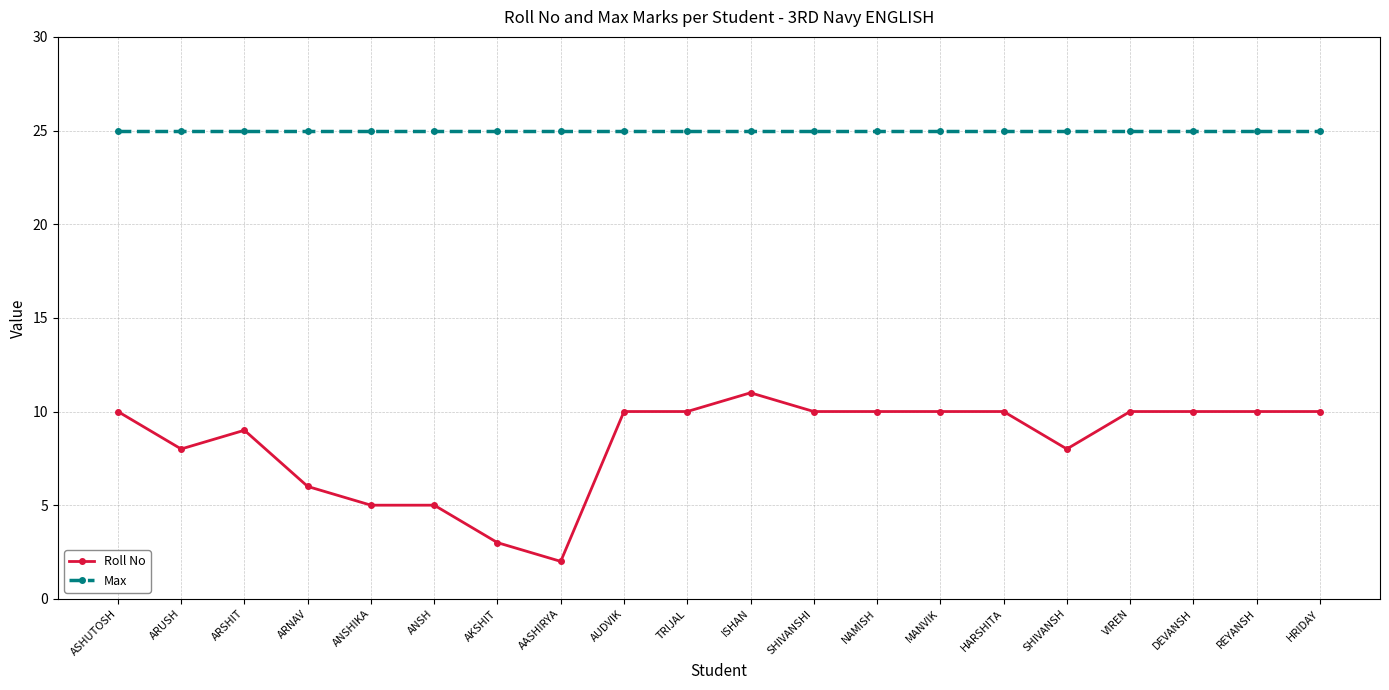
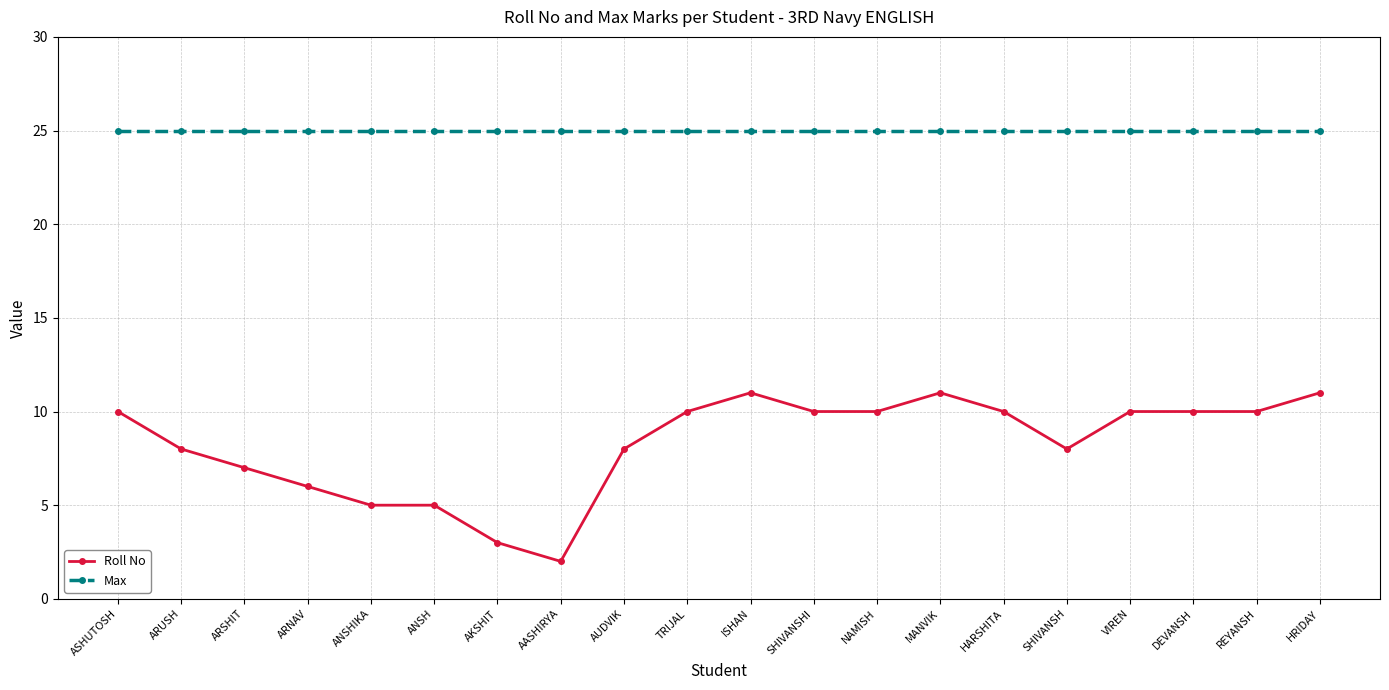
Roll No, ARSHIT: 9 -> 7
Roll No, AUDVIK: 10 -> 8
Roll No, MANVIK: 10 -> 11
Roll No, HRIDAY: 10 -> 11
